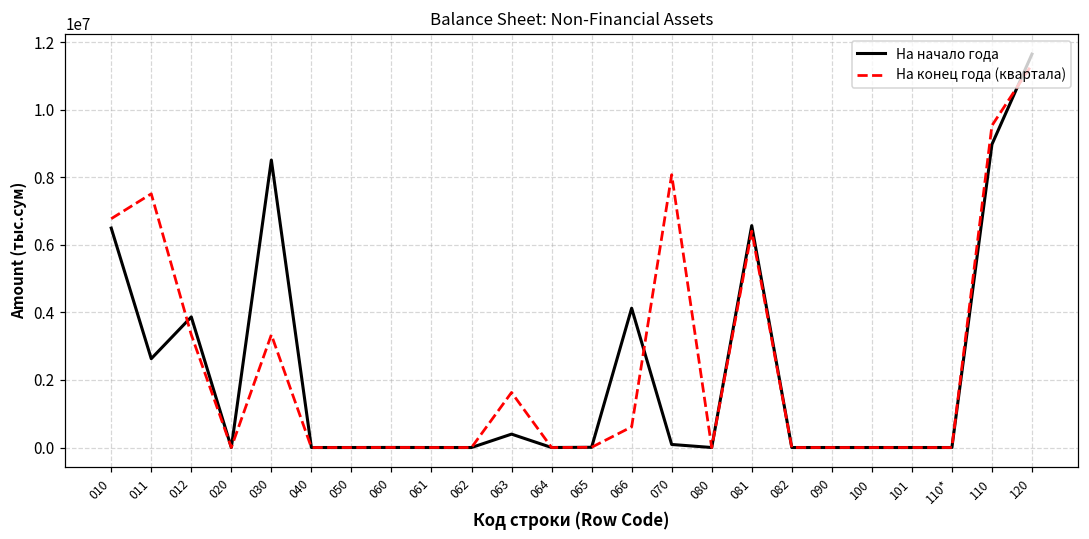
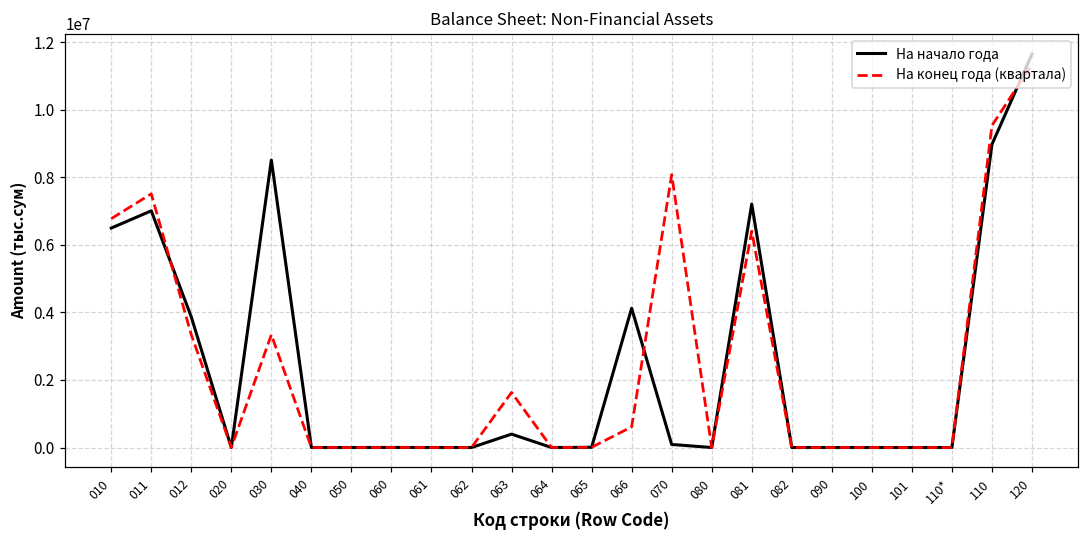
На начало года, 011: 2600000 -> 7000000
На начало года, 081: 6600000 -> 7200000
